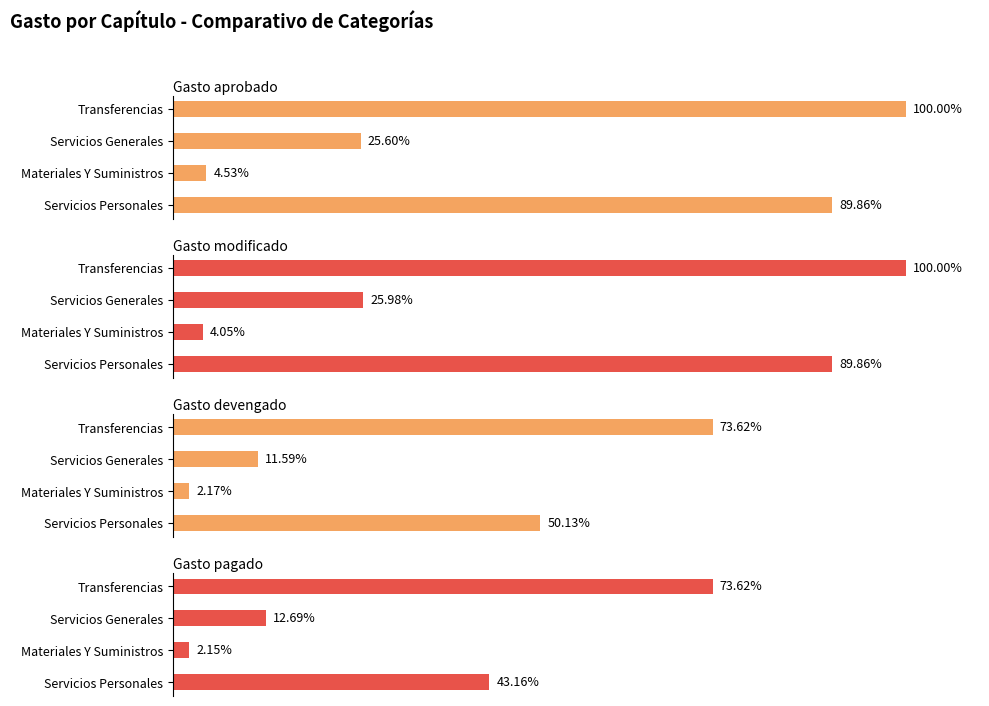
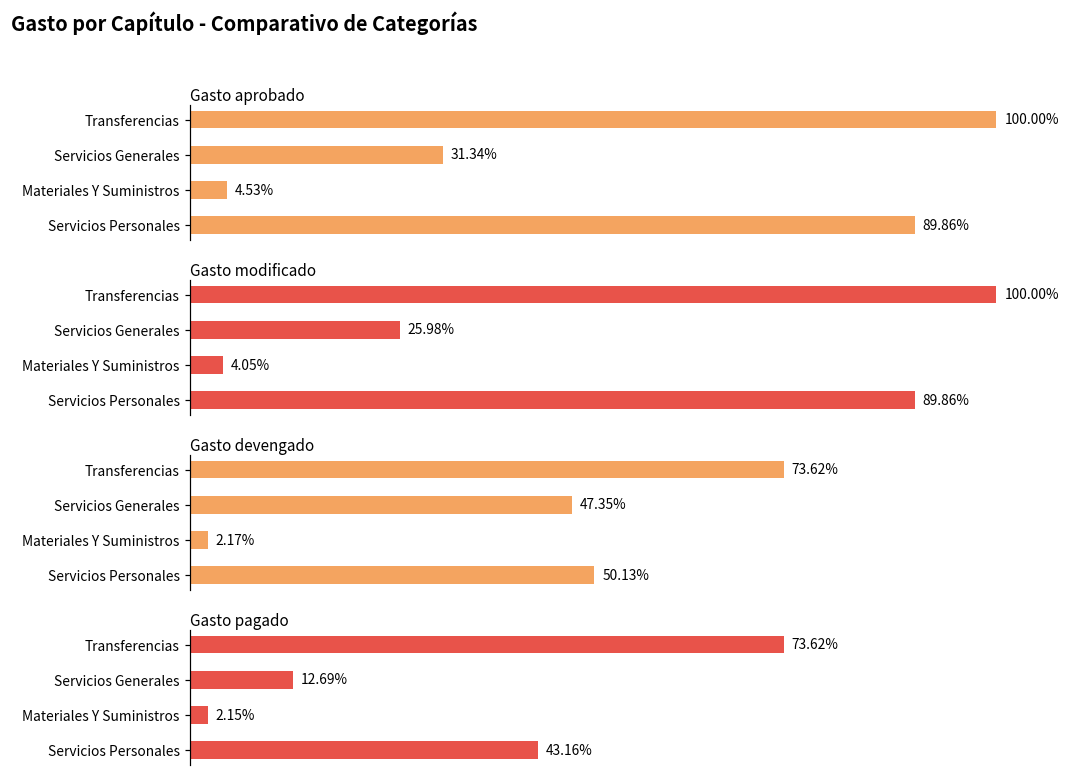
Gasto aprobado, Servicios Generales: 25.60% -> 31.34%
Gasto devengado, Servicios Generales: 11.59% -> 47.35%
